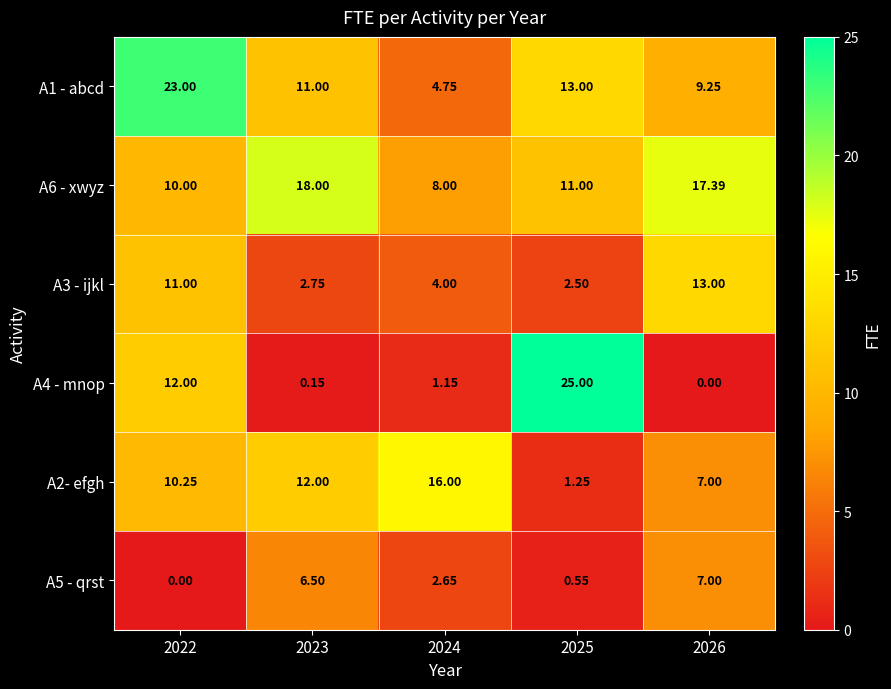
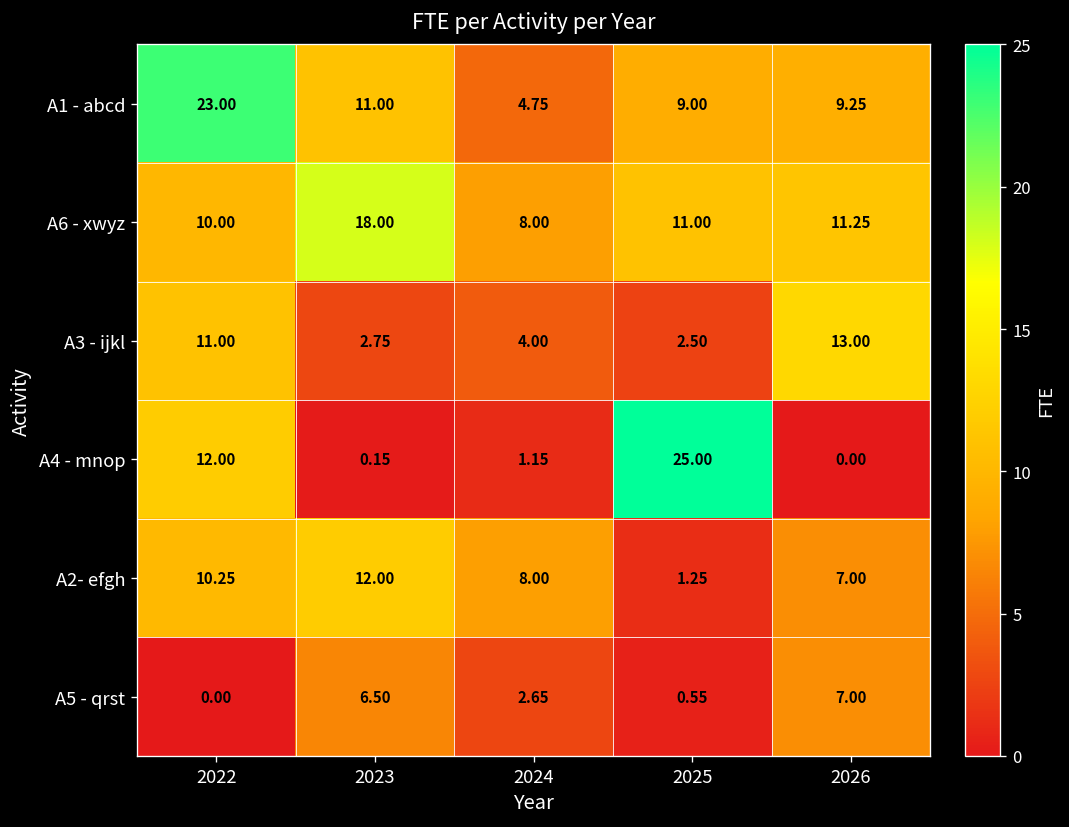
A1 - abcd, 2025: 13.00 -> 9.00
A6 - xwyz, 2026: 17.39 -> 11.25
A2- efgh, 2024: 16.00 -> 8.00
